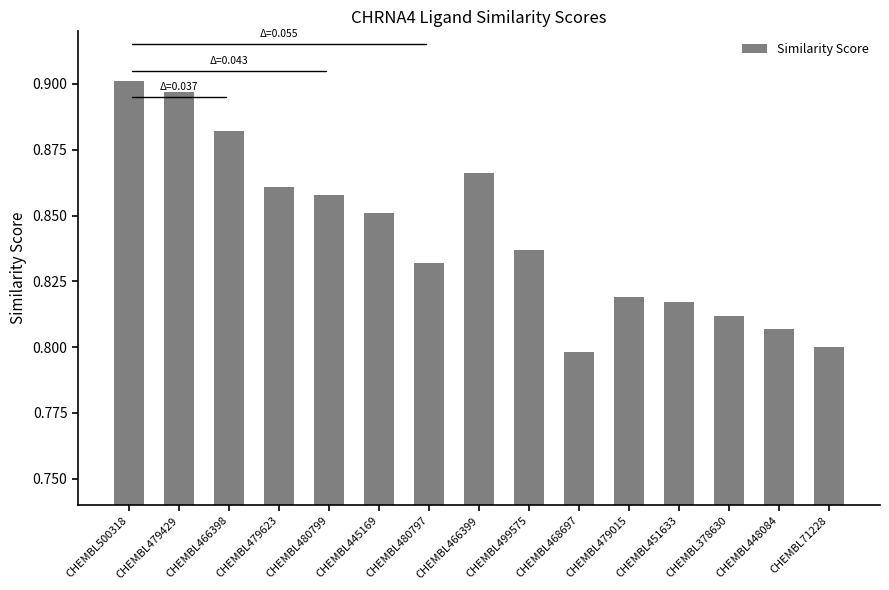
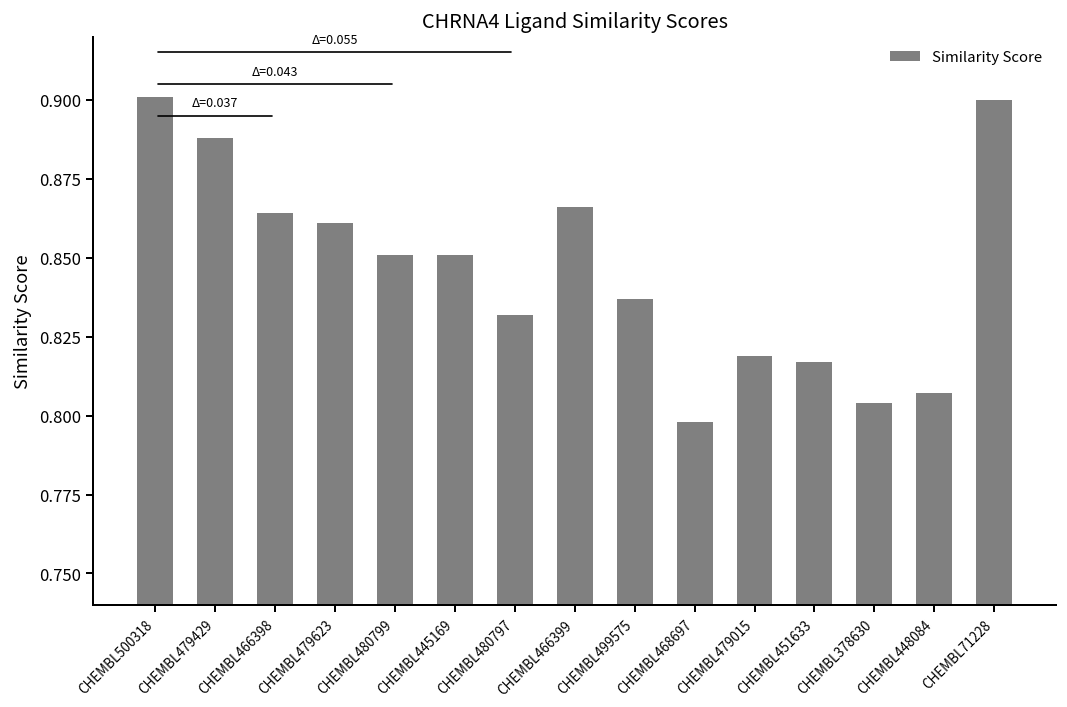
CHEMBL479429: 0.897 -> 0.888
CHEMBL466398: 0.882 -> 0.864
CHEMBL480799: 0.858 -> 0.851
CHEMBL378630: 0.812 -> 0.804
CHEMBL71228: 0.8 -> 0.9
